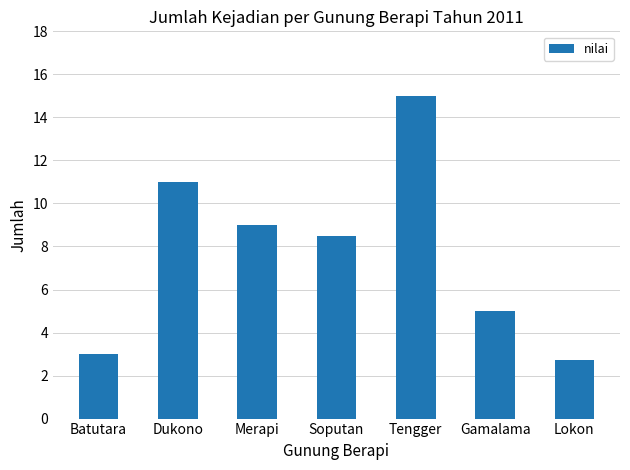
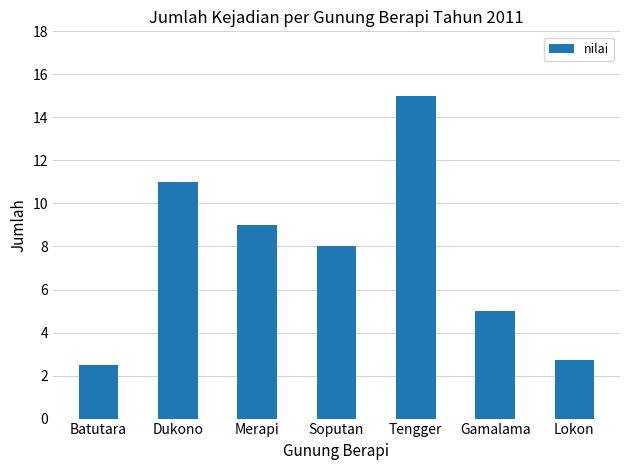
Batutara: 3.0 -> 2.5
Soputan: 8.5 -> 8.0
